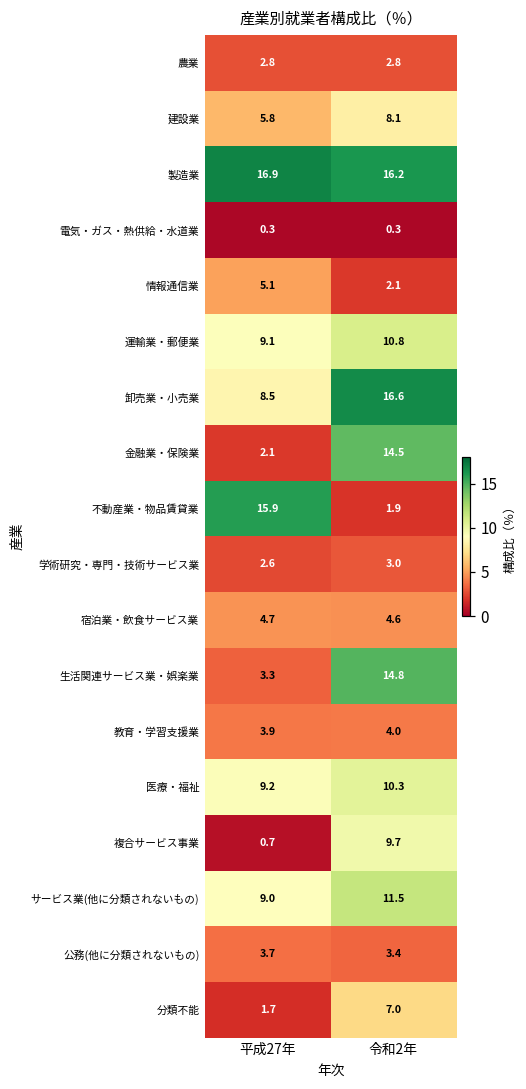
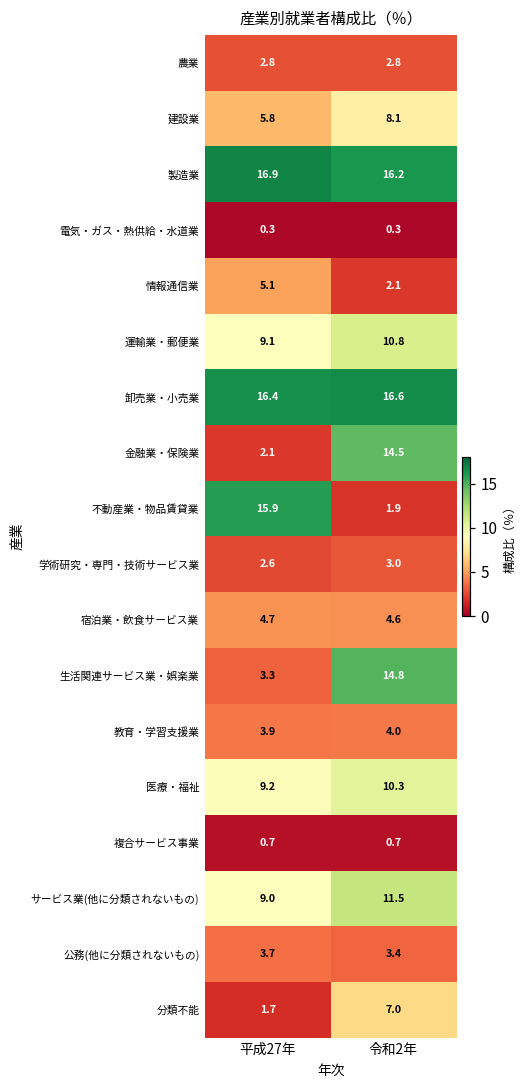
卸売業・小売業, 平成27年: 8.5 -> 16.4
複合サービス事業, 令和2年: 9.7 -> 0.7
